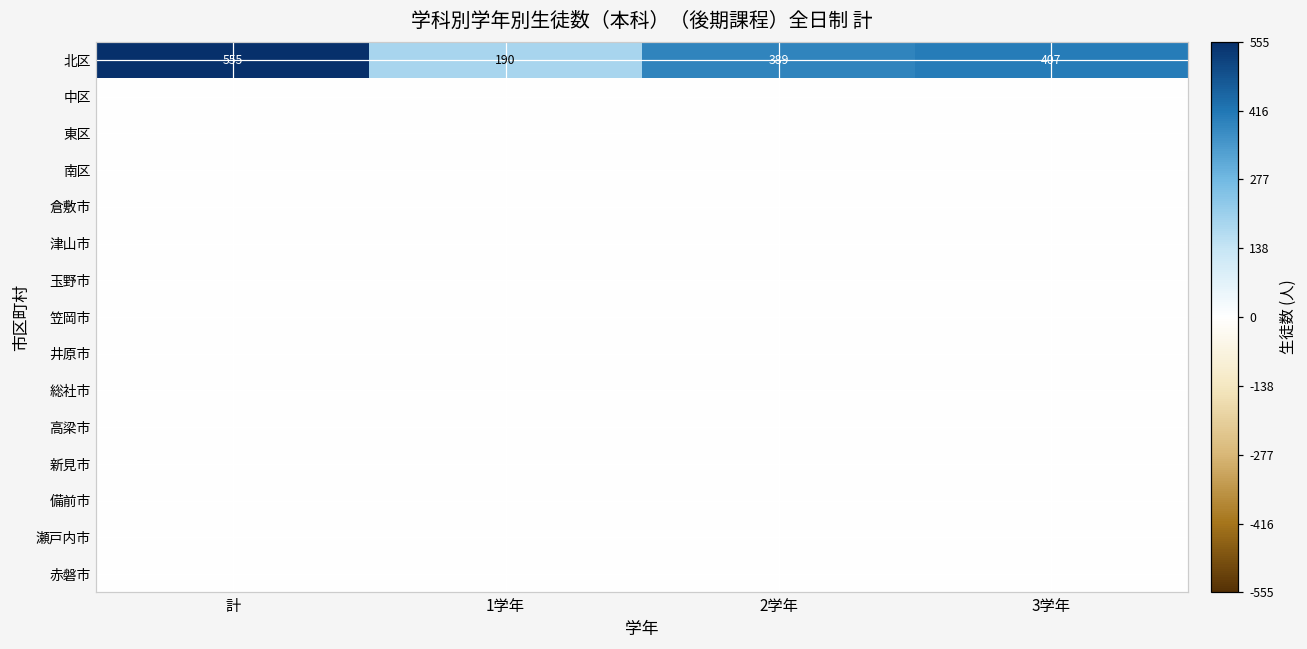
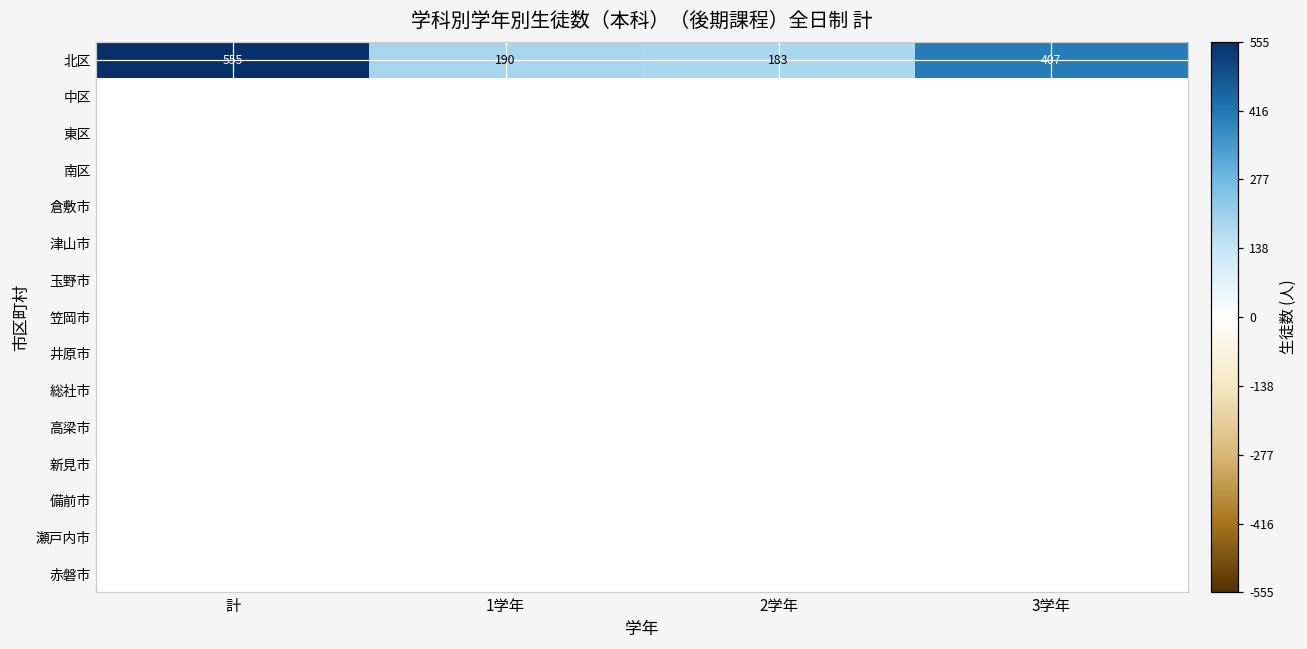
北区, 2学年: 389 -> 183
